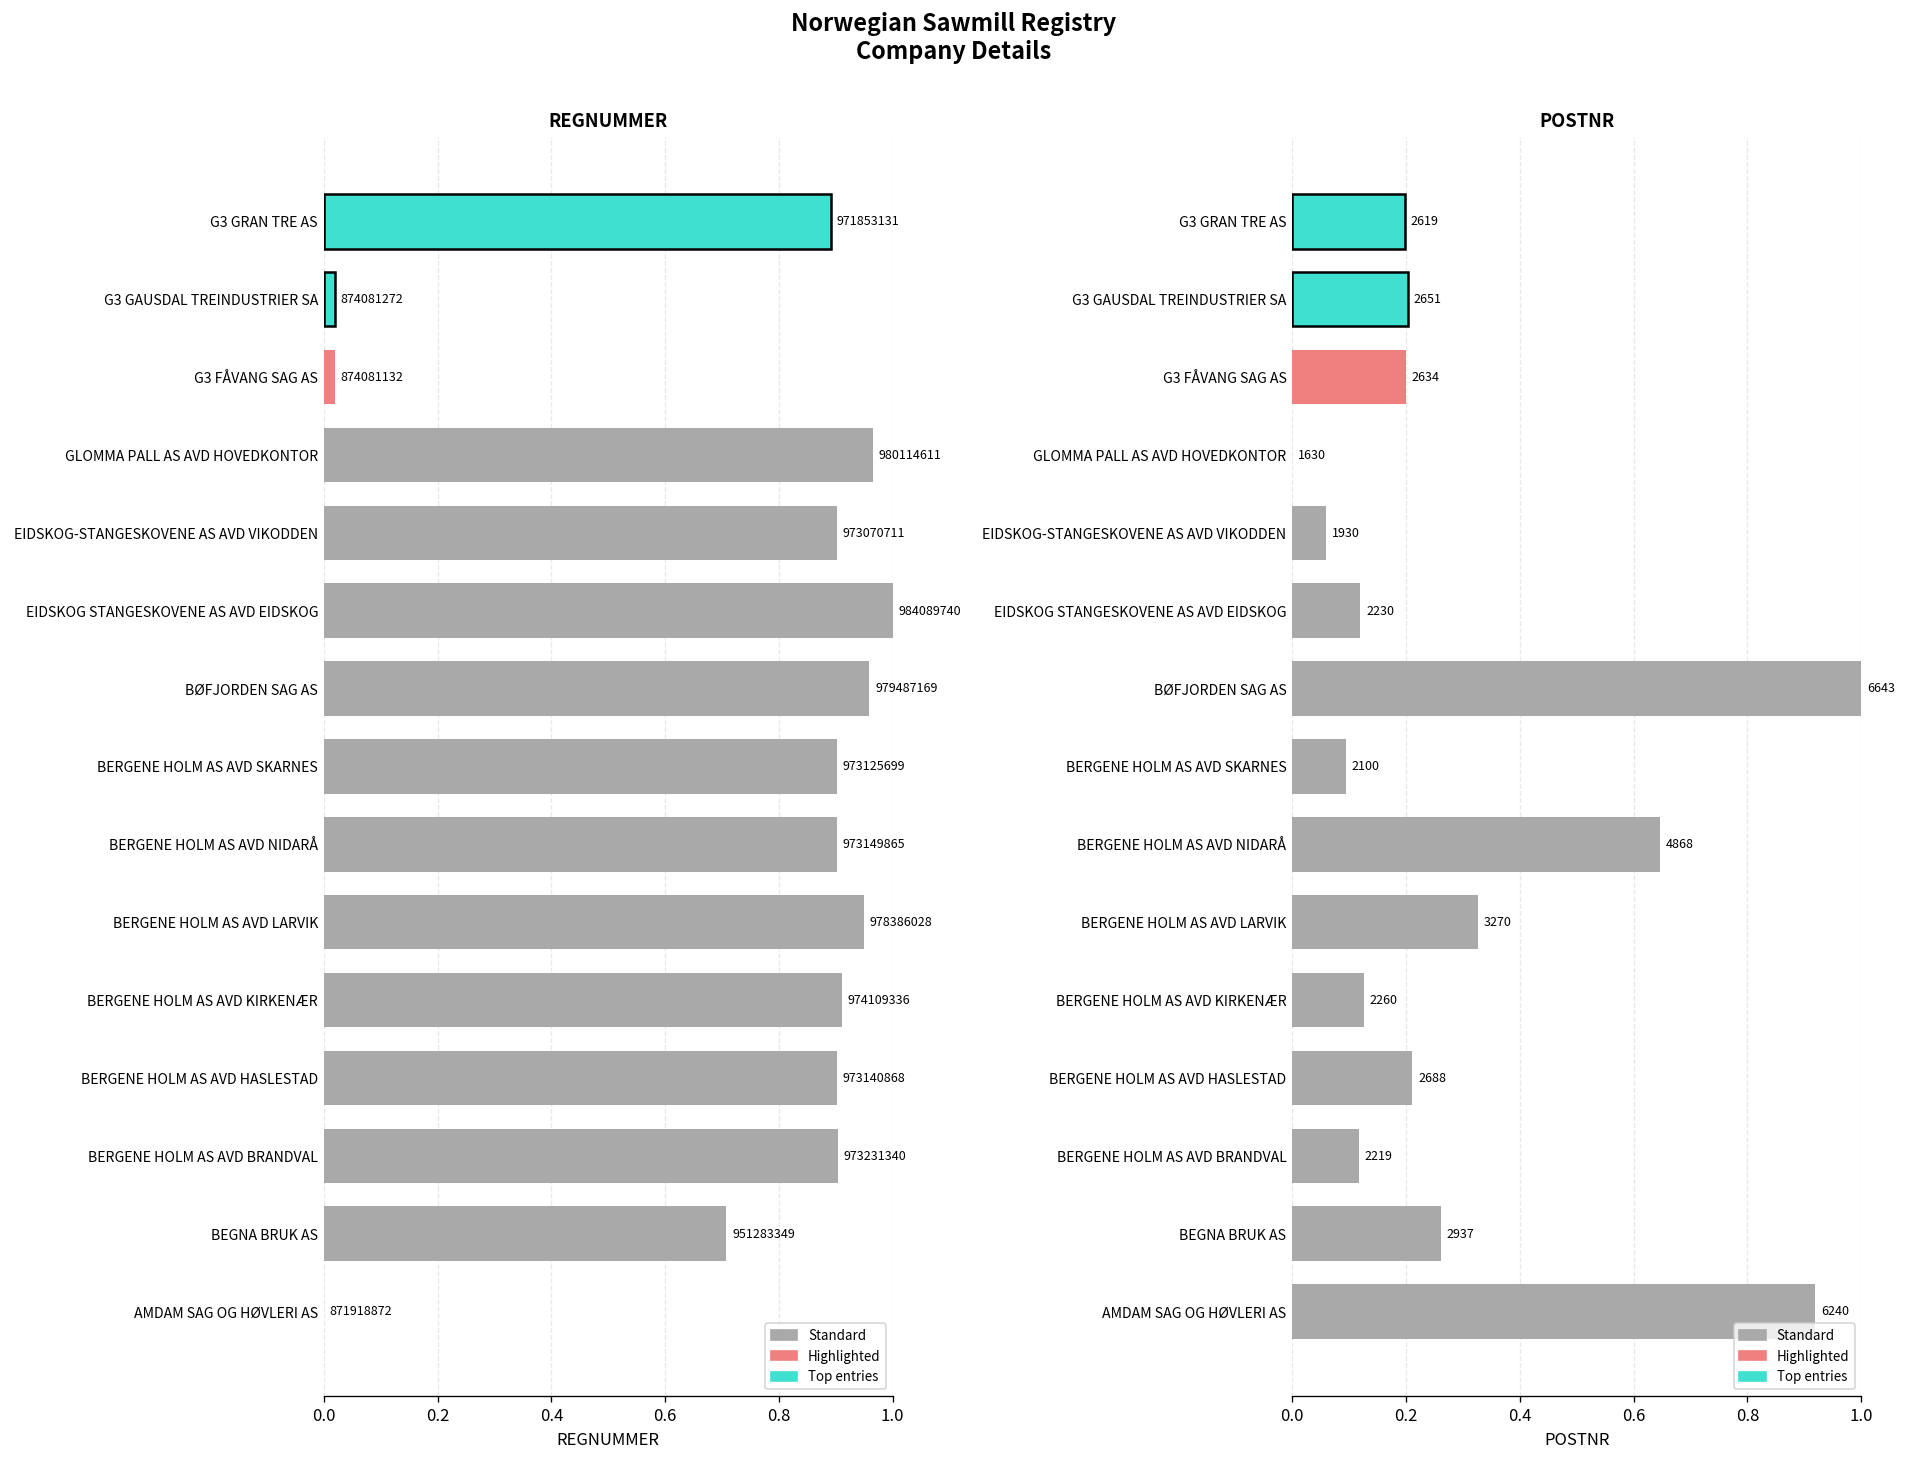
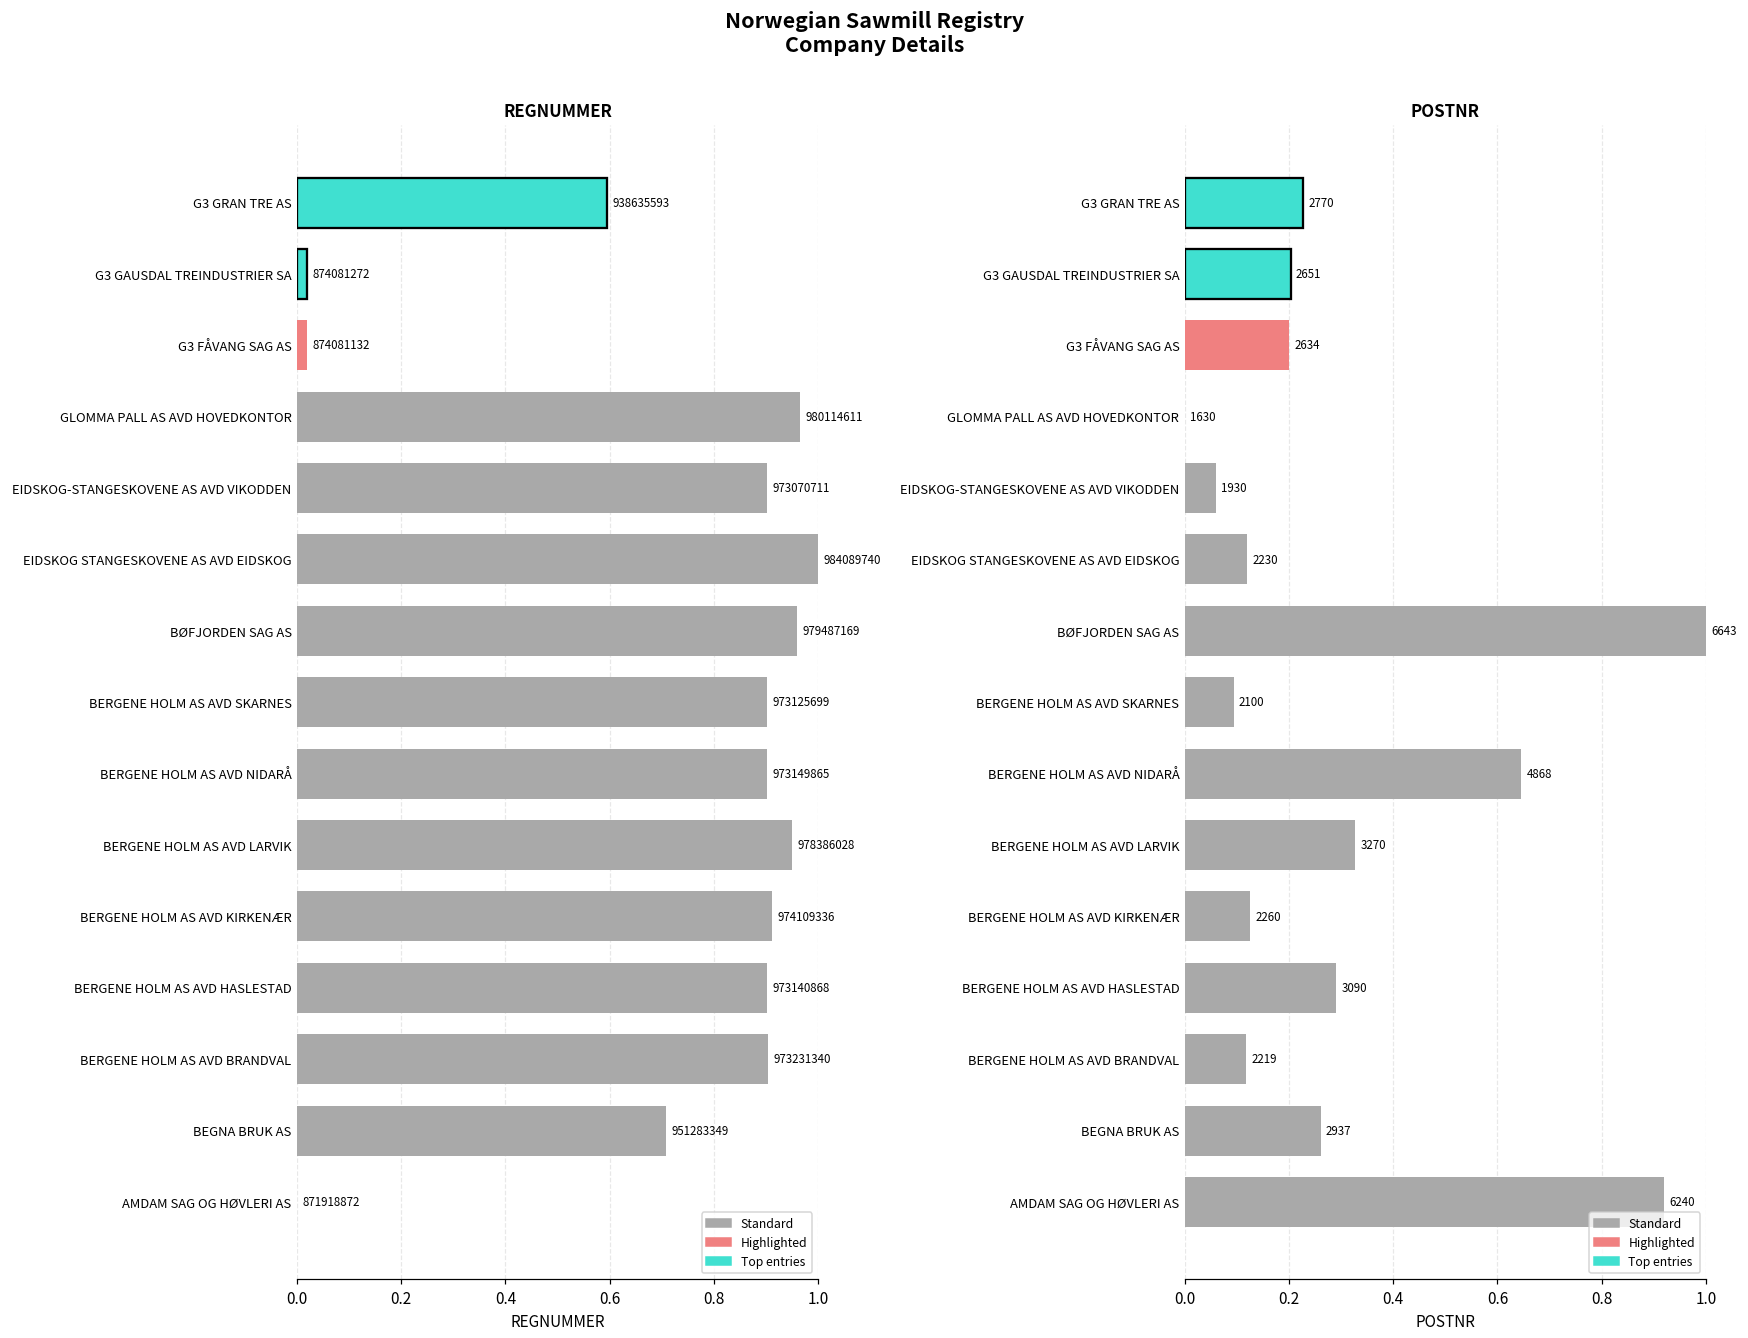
REGNUMMER, G3 GRAN TRE AS: 971853131 -> 938635593
POSTNR, G3 GRAN TRE AS: 2619 -> 2770
POSTNR, BERGENE HOLM AS AVD HASLESTAD: 2688 -> 3090
